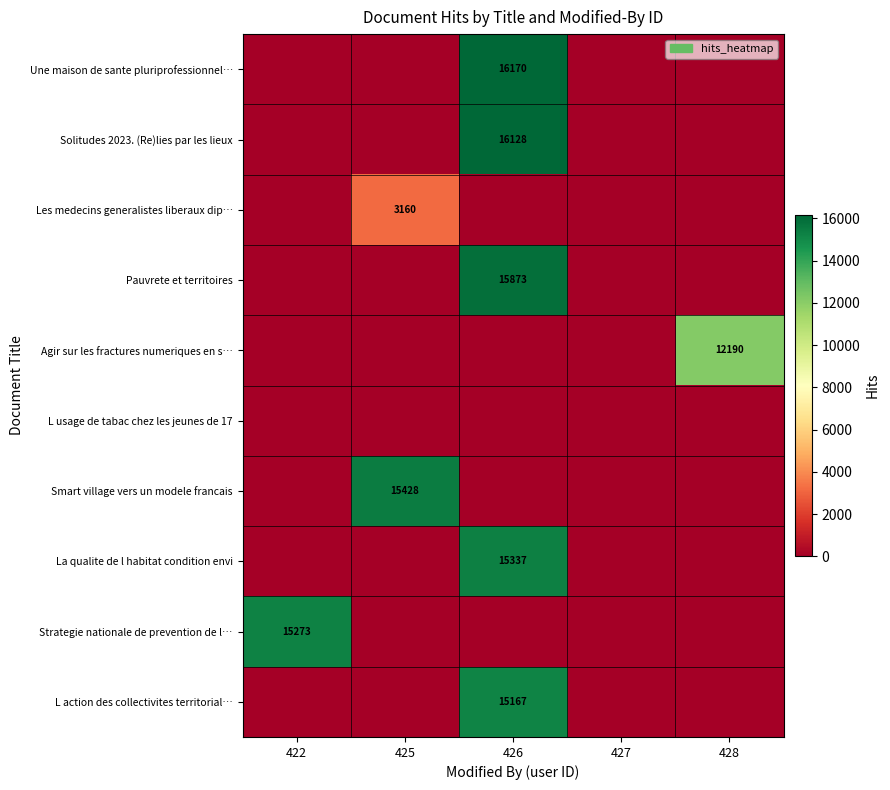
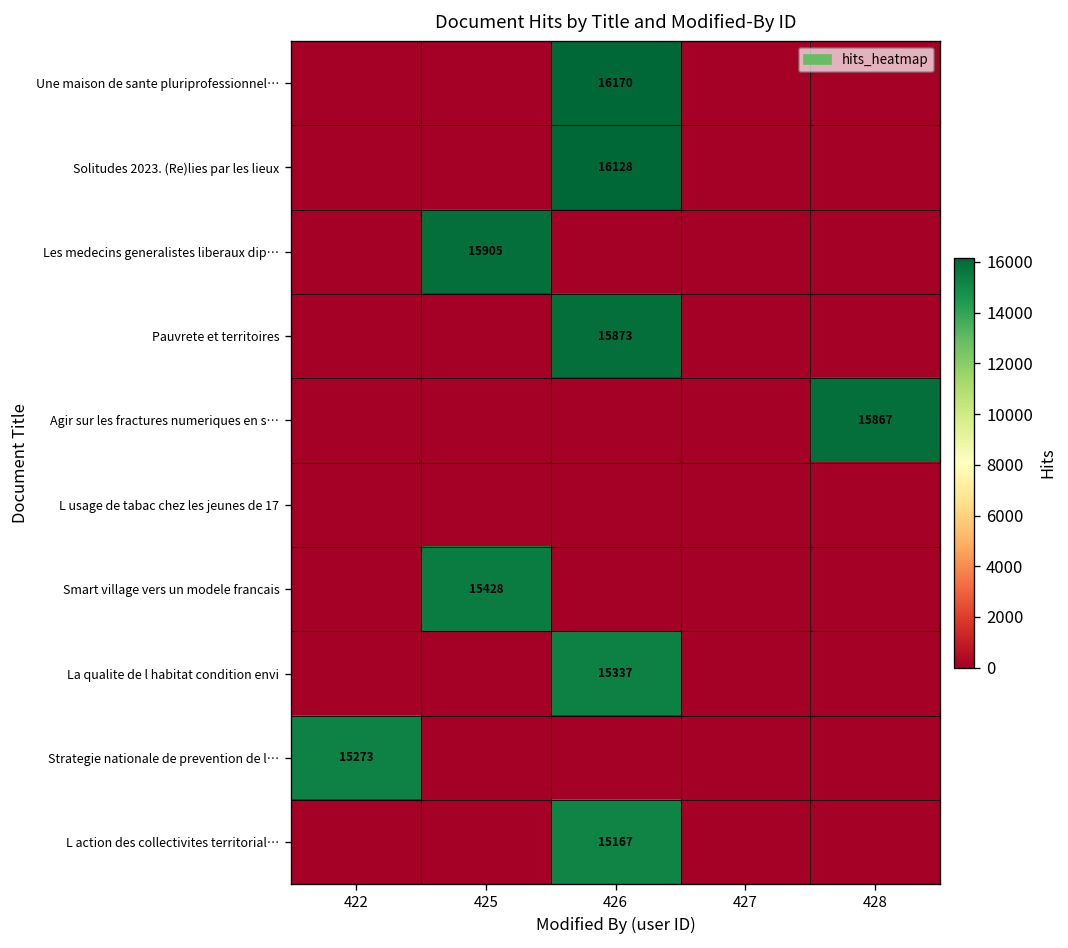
Les medecins generalistes liberaux dip…, 425: 3160 -> 15905
Agir sur les fractures numeriques en s…, 428: 12190 -> 15867
